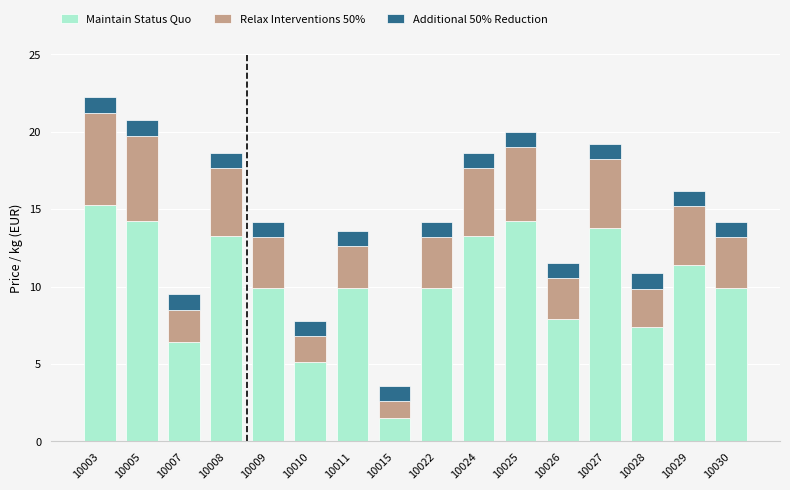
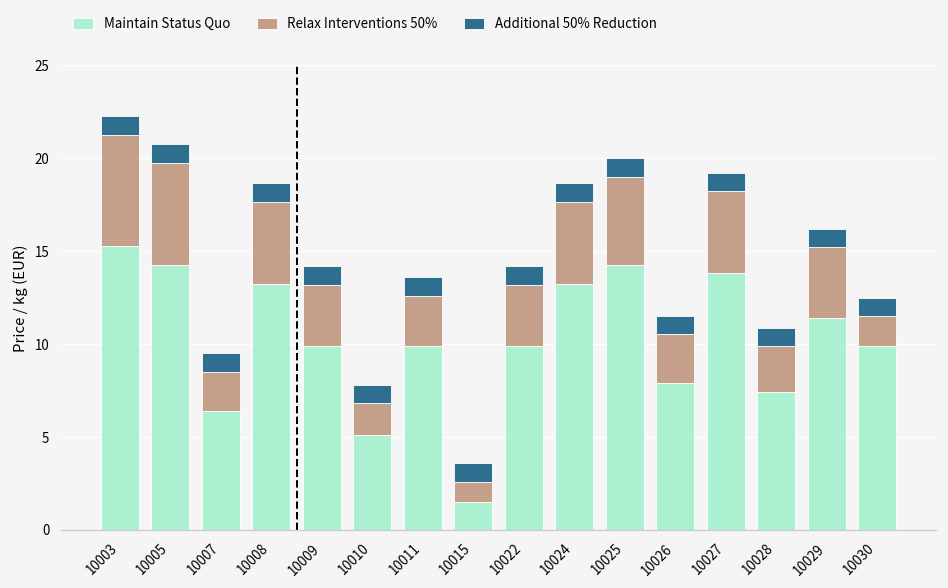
Relax Interventions 50%, 10030: 3.3 -> 1.6
